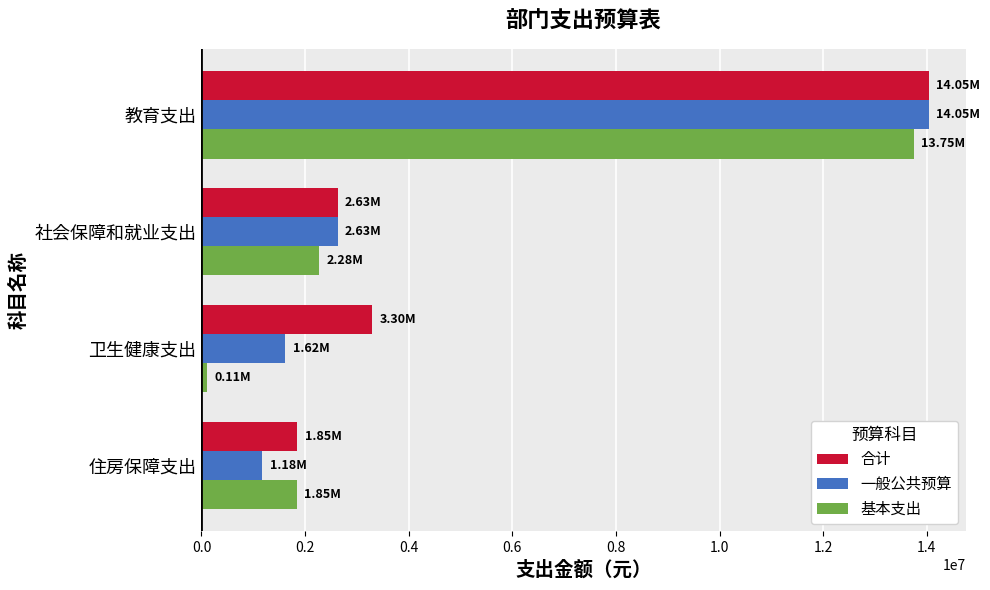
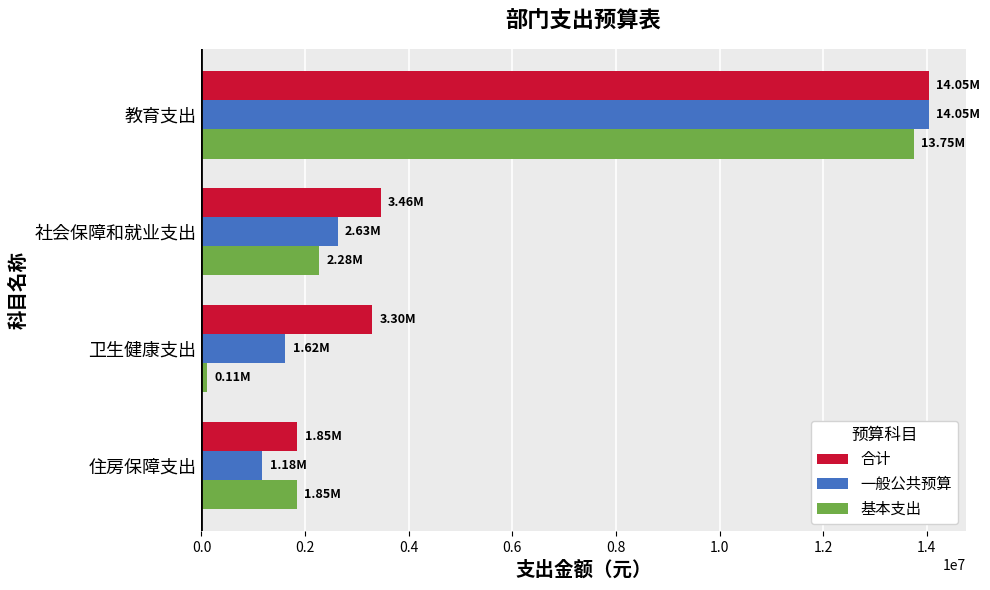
合计, 社会保障和就业支出: 2.63M -> 3.46M
